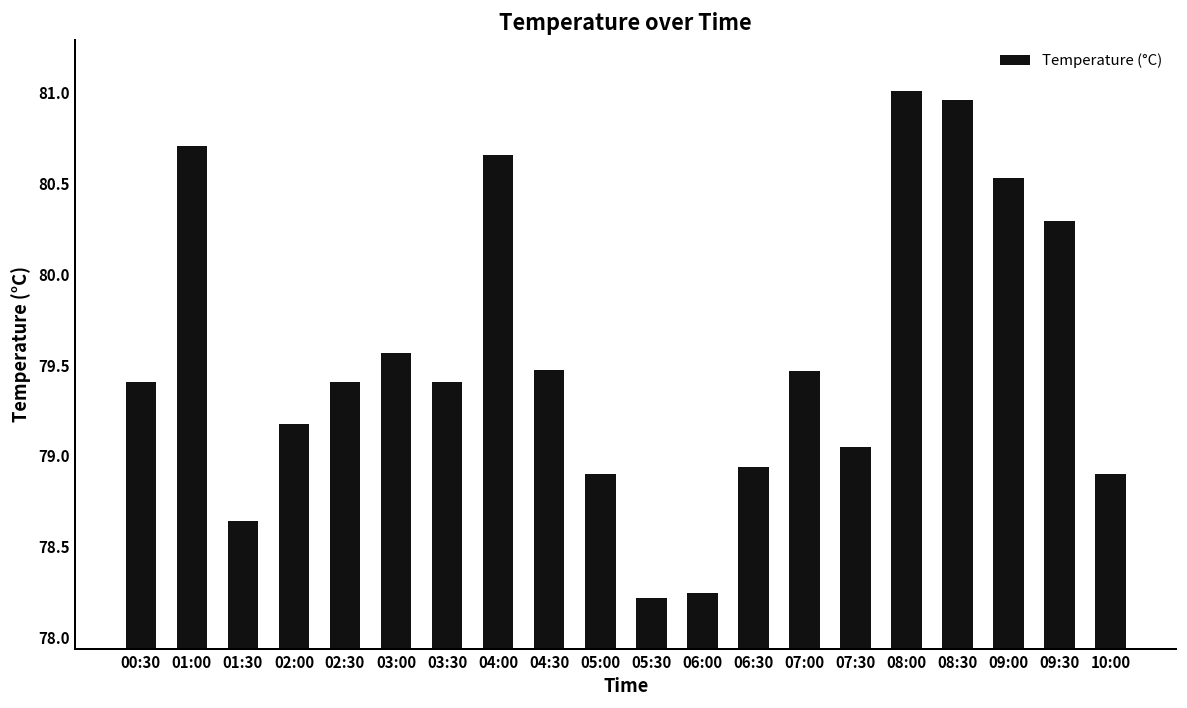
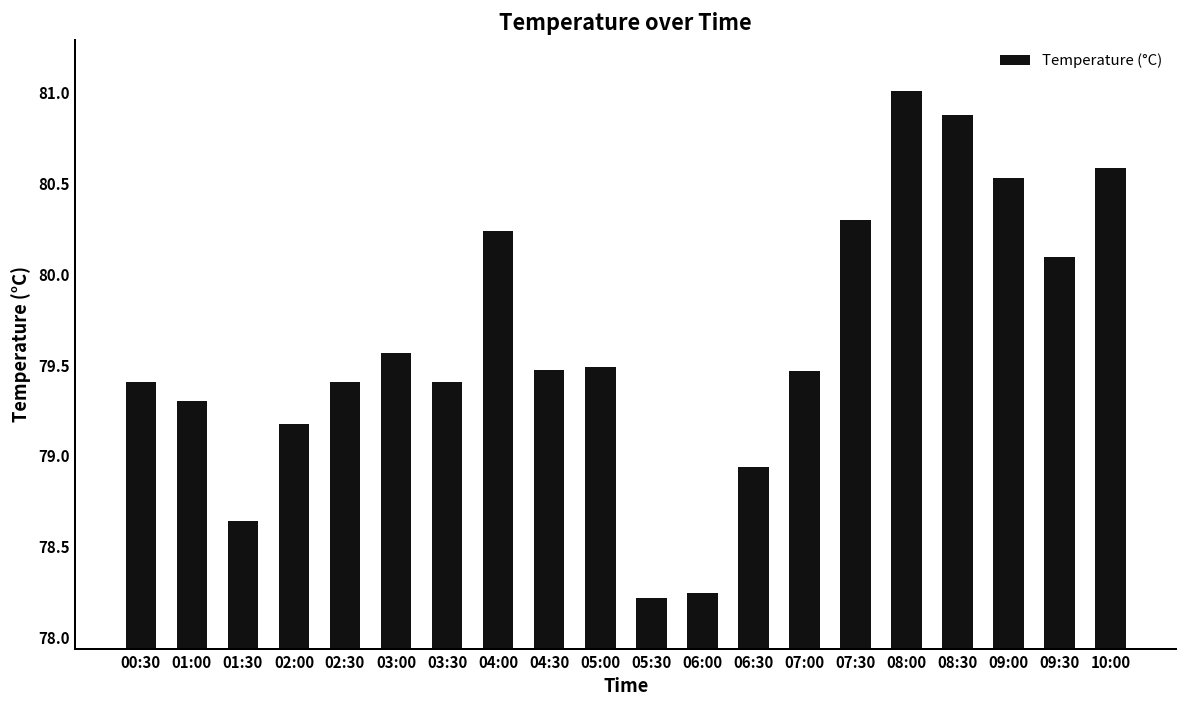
01:00: 80.71 -> 79.30
04:00: 80.65 -> 80.23
05:00: 78.90 -> 79.49
07:30: 79.05 -> 80.30
08:30: 80.96 -> 80.88
09:30: 80.29 -> 80.10
10:00: 78.90 -> 80.58
